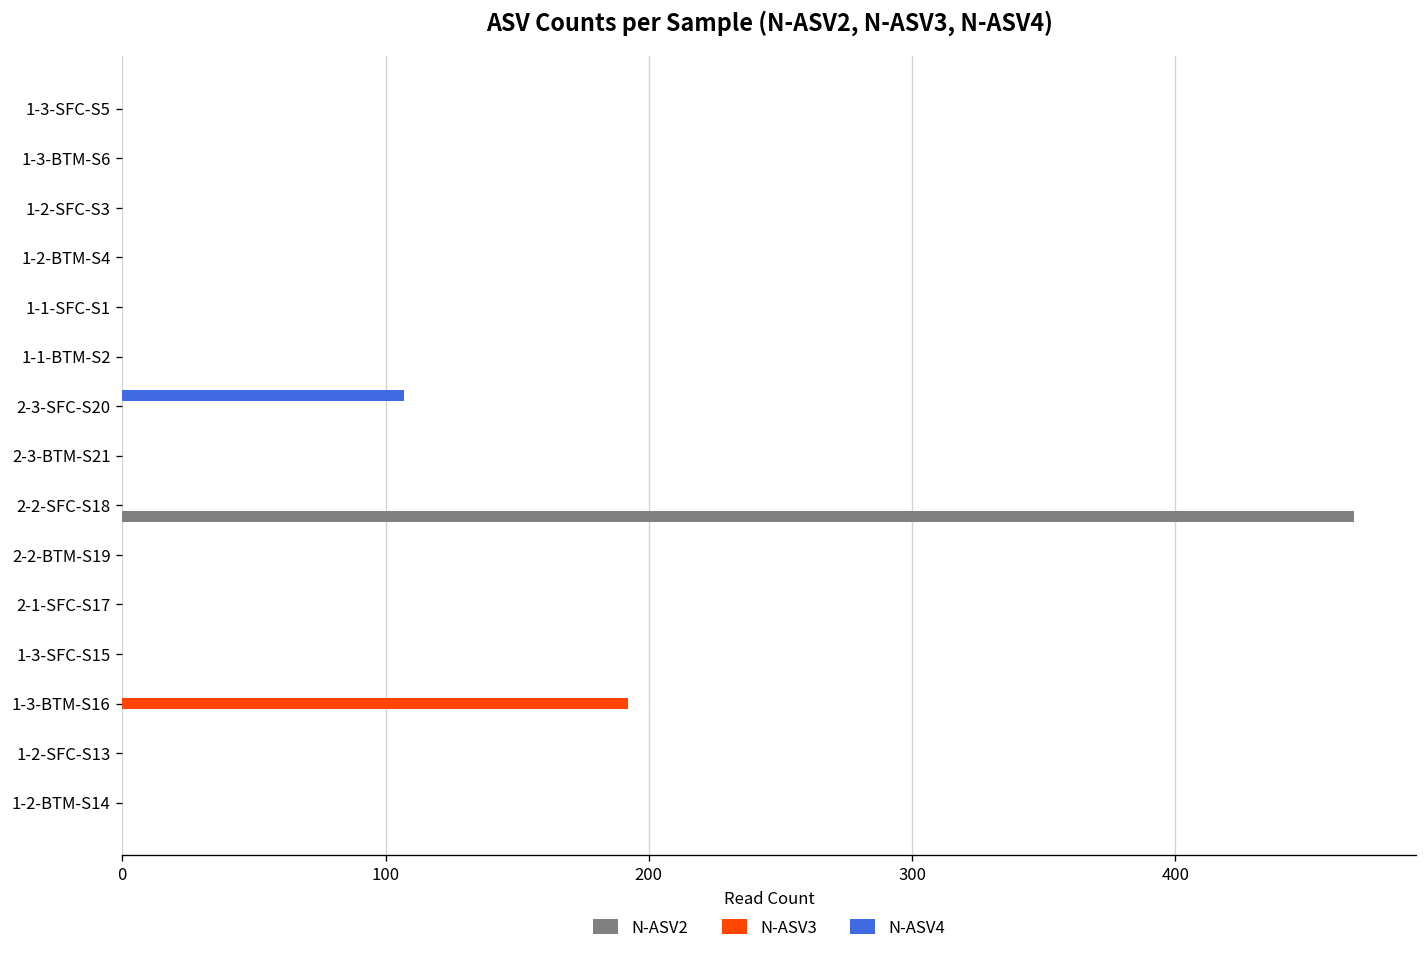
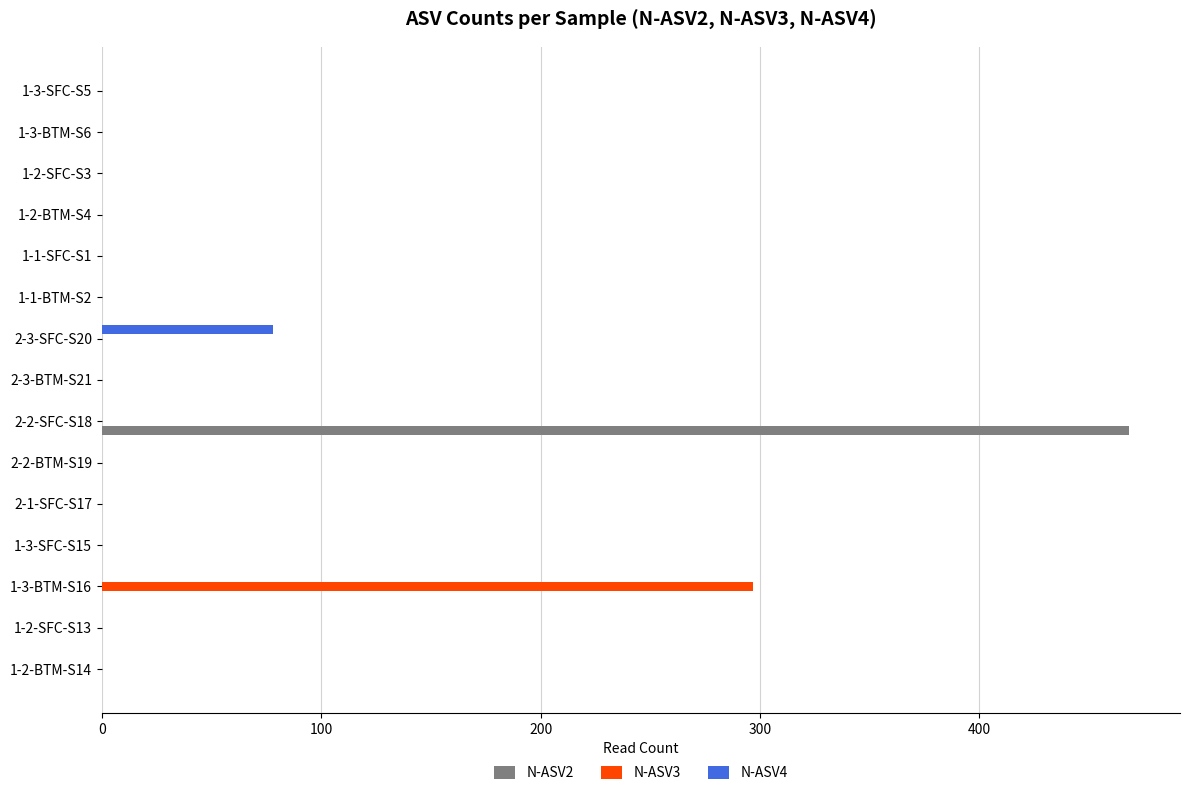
N-ASV4, 2-3-SFC-S20: 107 -> 78
N-ASV3, 1-3-BTM-S16: 192 -> 297
